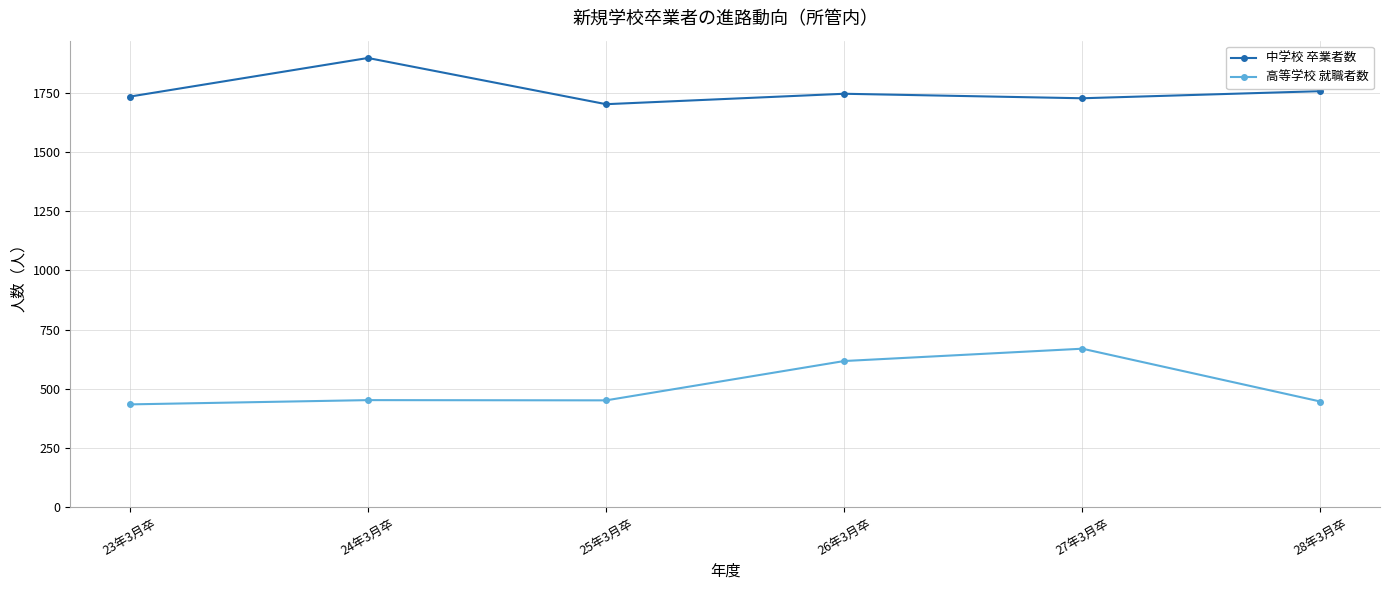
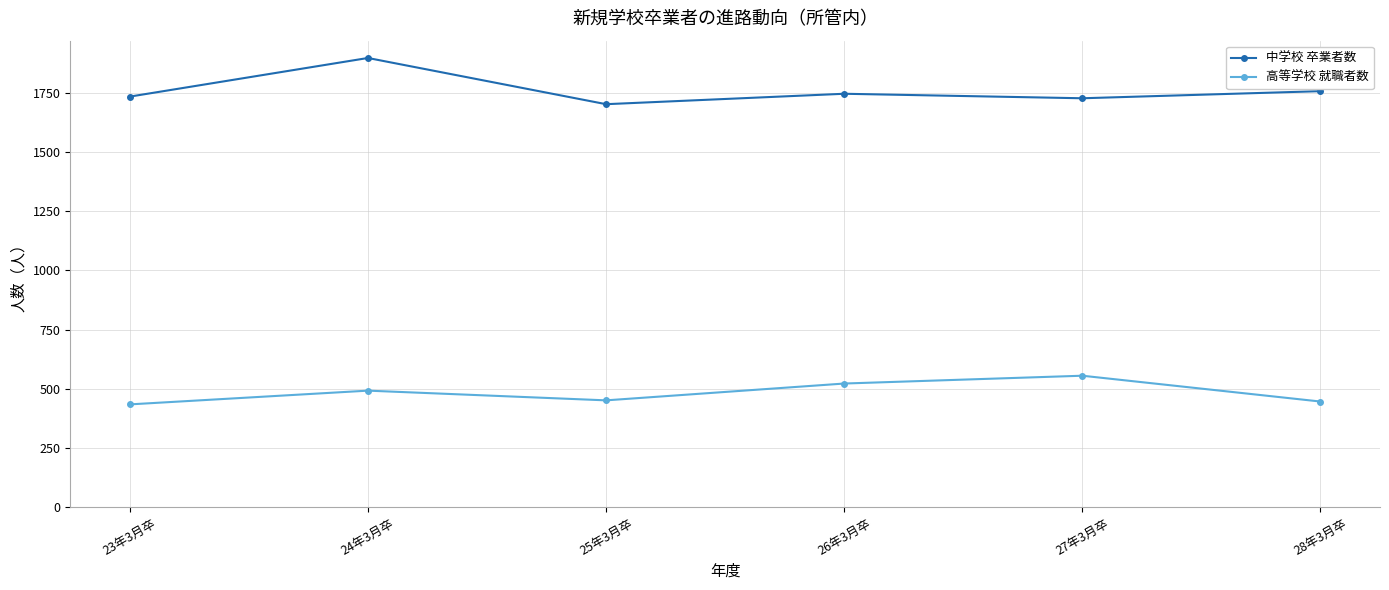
高等学校 就職者数, 24年3月卒: 450 -> 490
高等学校 就職者数, 26年3月卒: 620 -> 520
高等学校 就職者数, 27年3月卒: 670 -> 560
